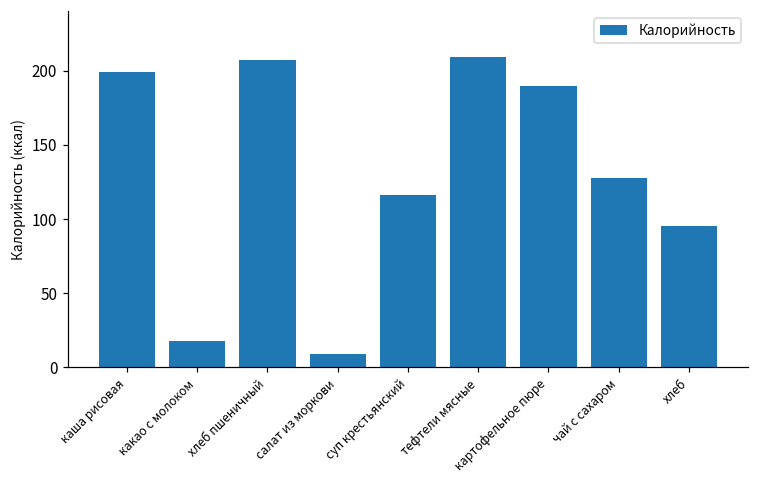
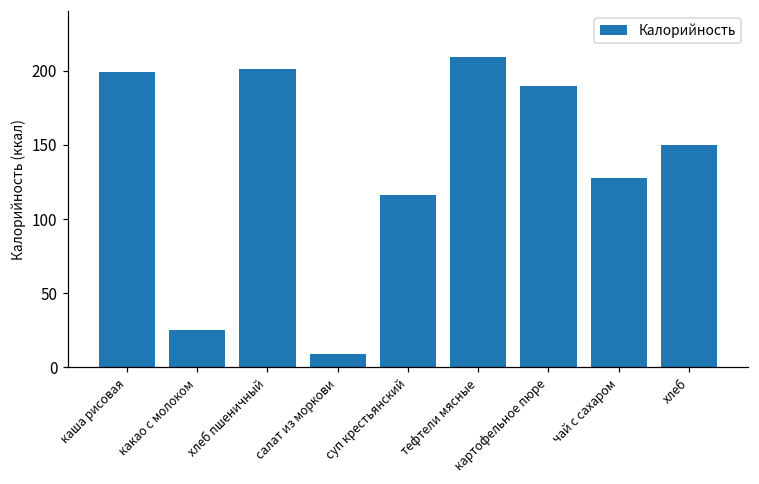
какао с молоком: 18 -> 25
хлеб пшеничный: 207 -> 201
хлеб: 95 -> 150
